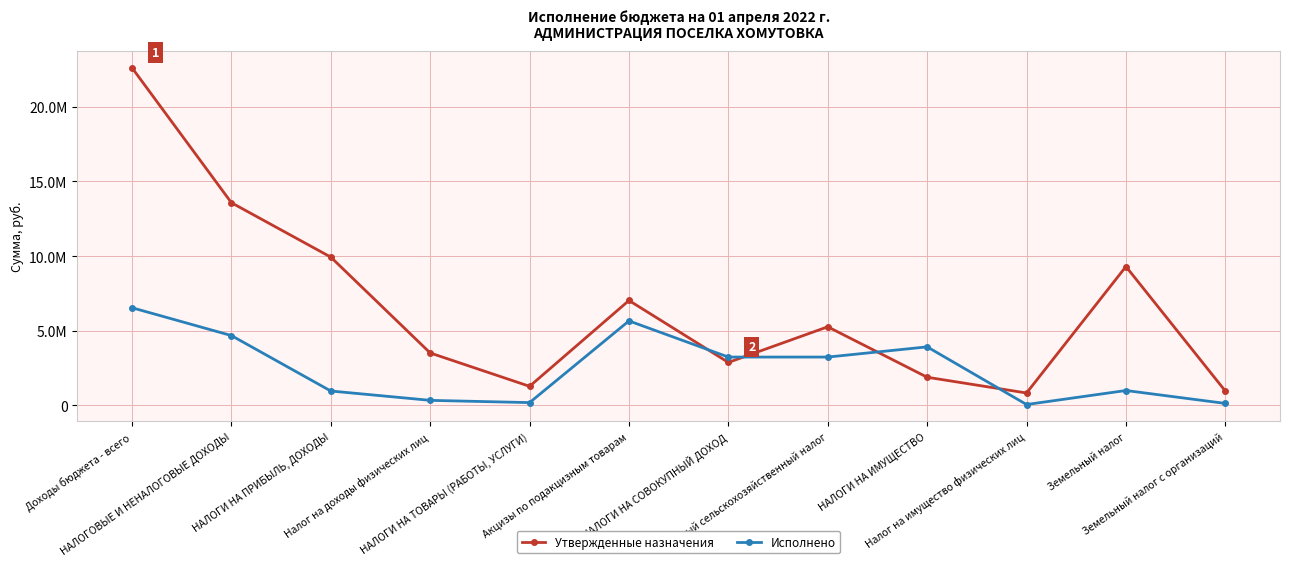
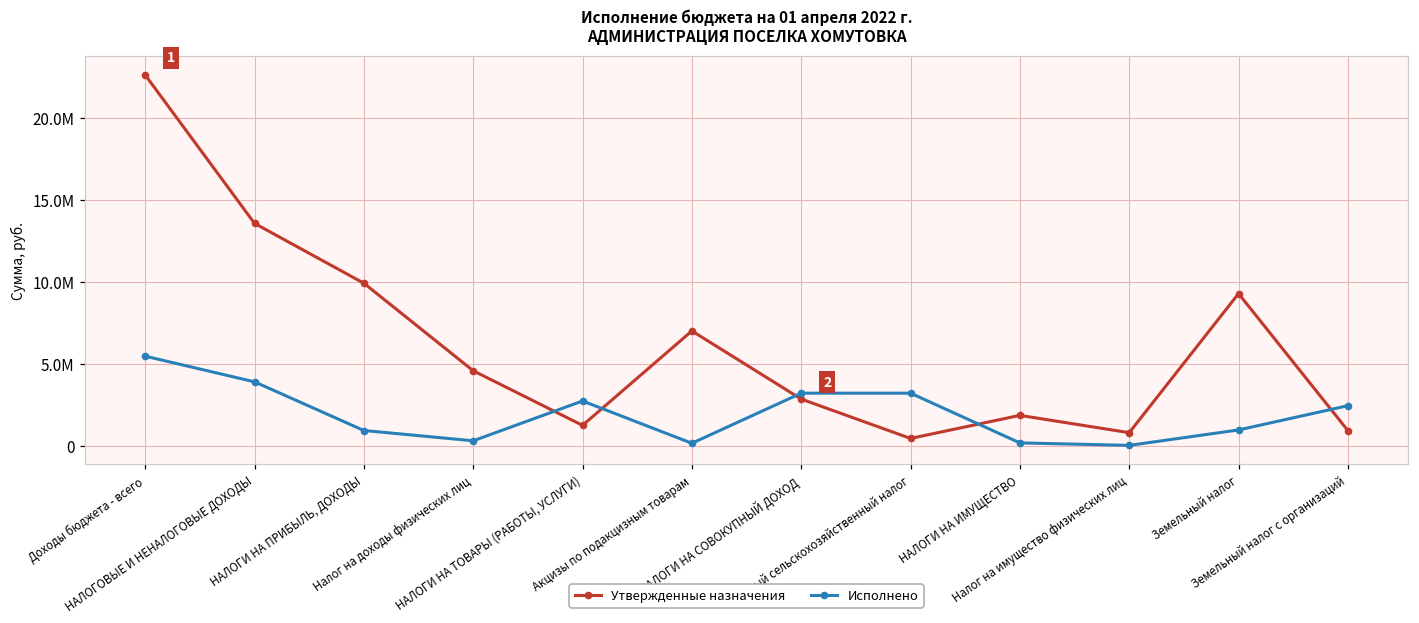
Исполнено, Доходы бюджета - всего: 6500000 -> 5500000
Исполнено, НАЛОГОВЫЕ И НЕНАЛОГОВЫЕ ДОХОДЫ: 4700000 -> 3900000
Утвержденные назначения, Налог на доходы физических лиц: 3500000 -> 4600000
Исполнено, НАЛОГИ НА ТОВАРЫ (РАБОТЫ, УСЛУГИ): 200000 -> 2800000
Исполнено, Акцизы по подакцизным товарам: 5700000 -> 200000
Утвержденные назначения, Единый сельскохозяйственный налог: 5300000 -> 500000
Исполнено, НАЛОГИ НА ИМУЩЕСТВО: 3900000 -> 200000
Исполнено, Земельный налог с организаций: 100000 -> 2500000
